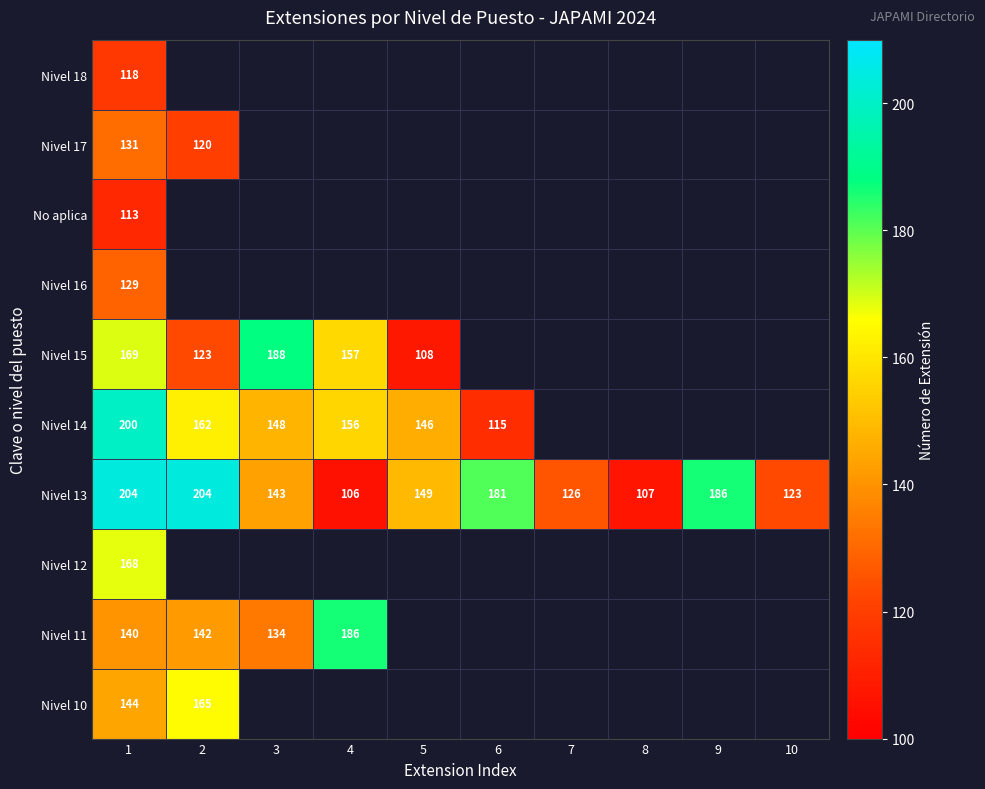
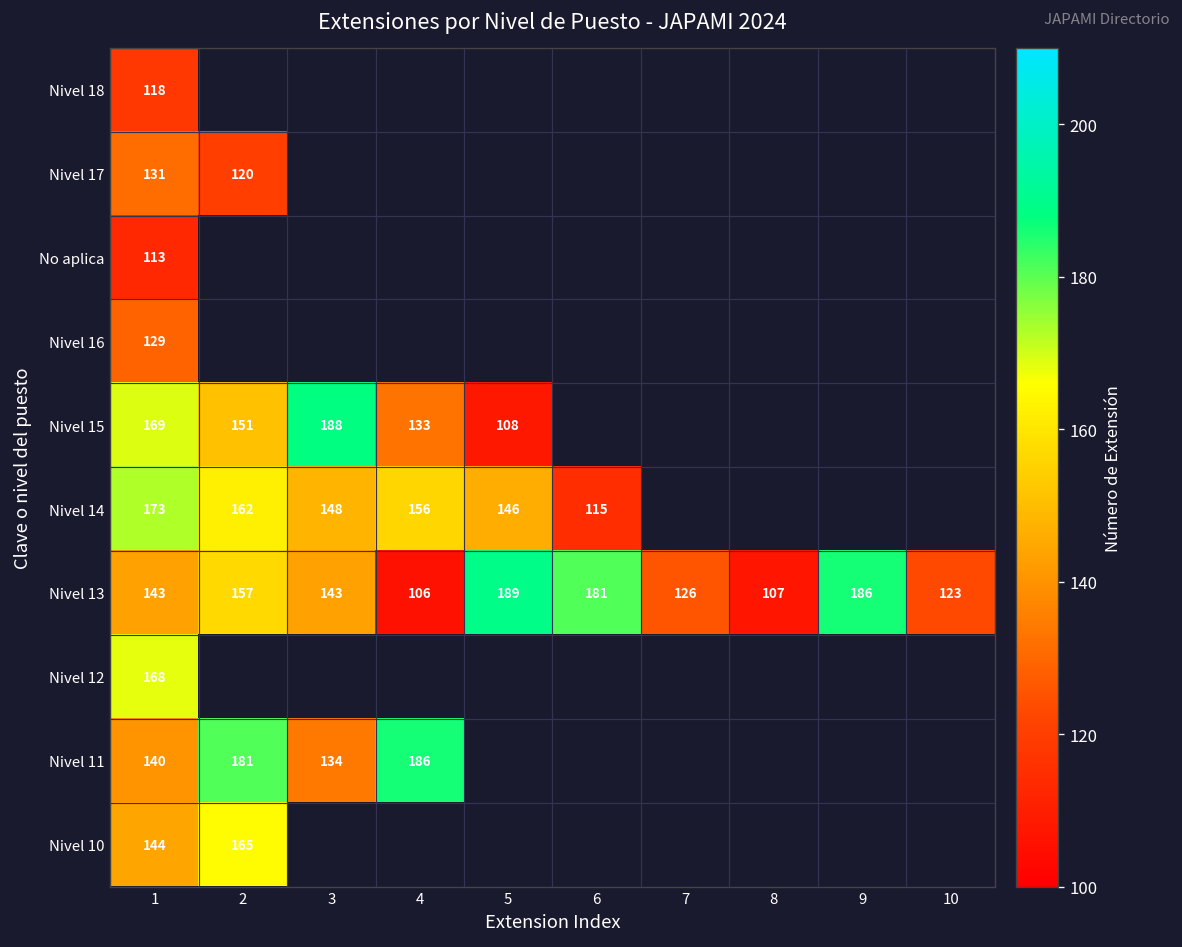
Nivel 15, 2: 123 -> 151
Nivel 15, 4: 157 -> 133
Nivel 14, 1: 200 -> 173
Nivel 13, 1: 204 -> 143
Nivel 13, 2: 204 -> 157
Nivel 13, 5: 149 -> 189
Nivel 11, 2: 142 -> 181
